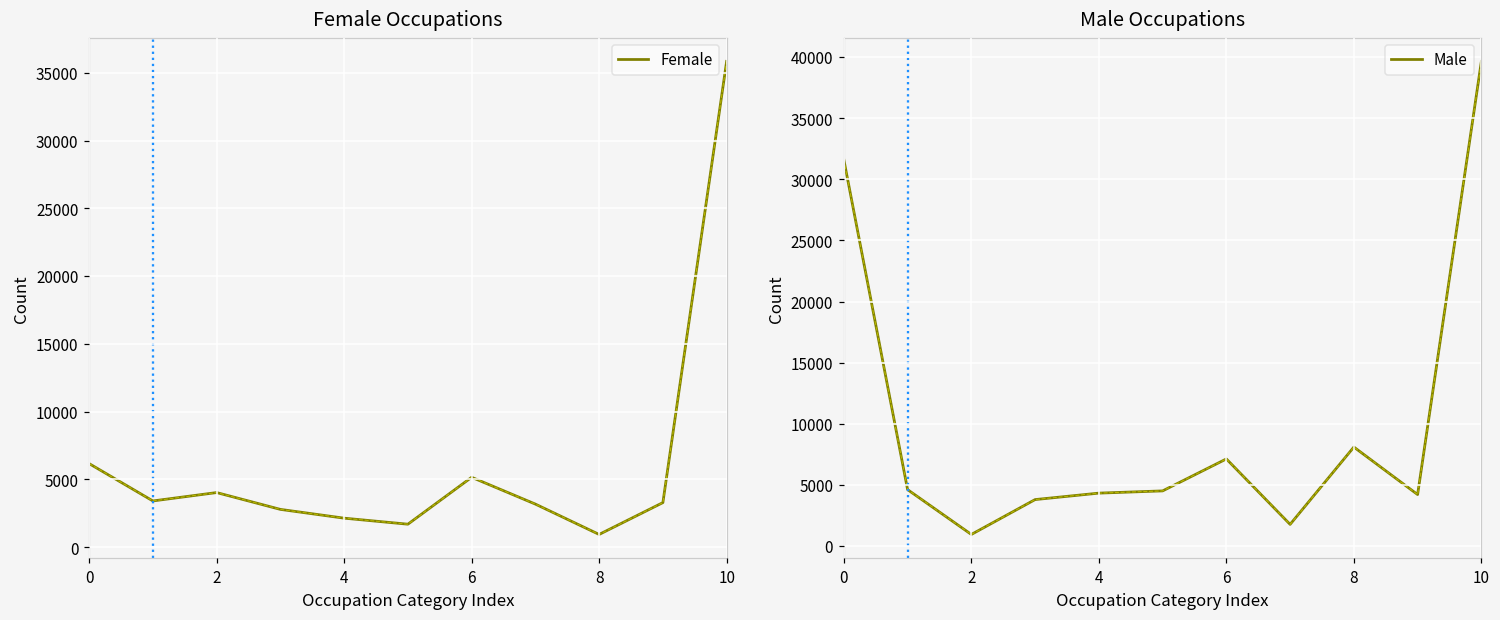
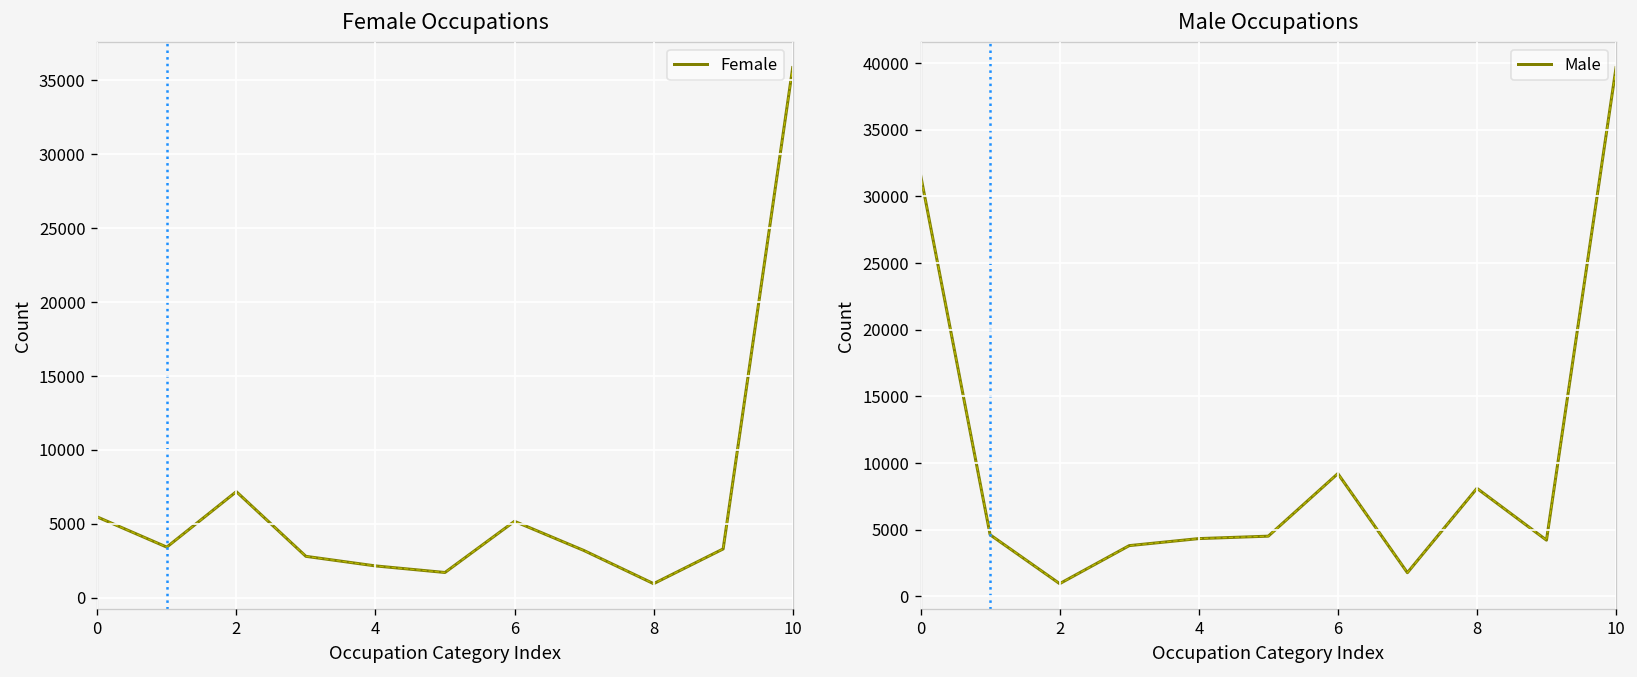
Female Occupations, 0: 6200 -> 5400
Female Occupations, 2: 4000 -> 7200
Male Occupations, 6: 7100 -> 9200
